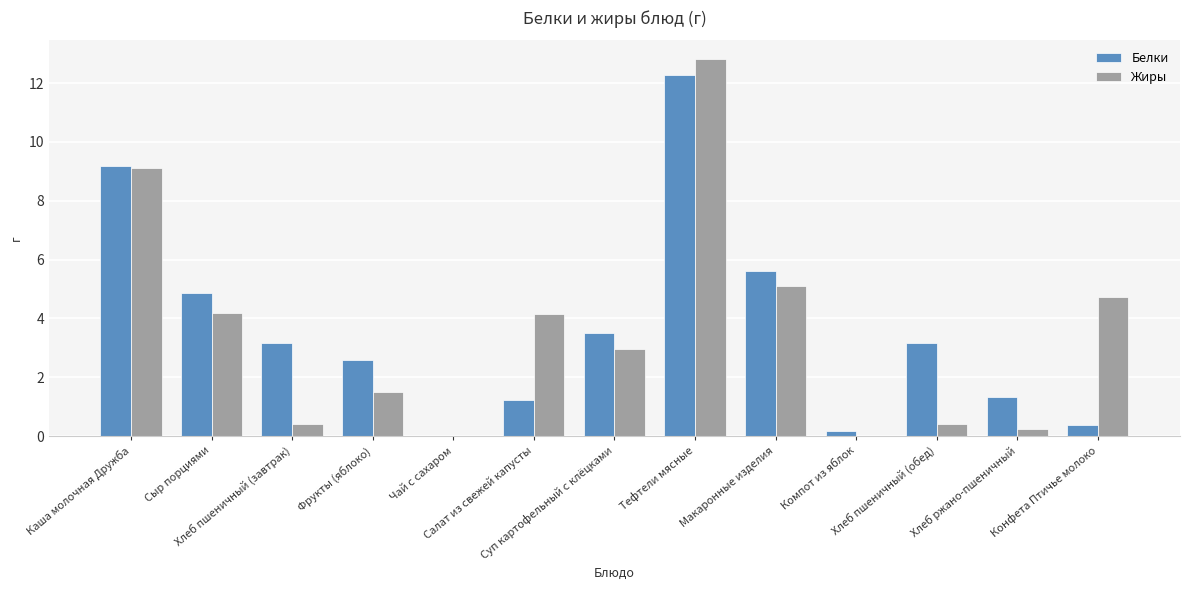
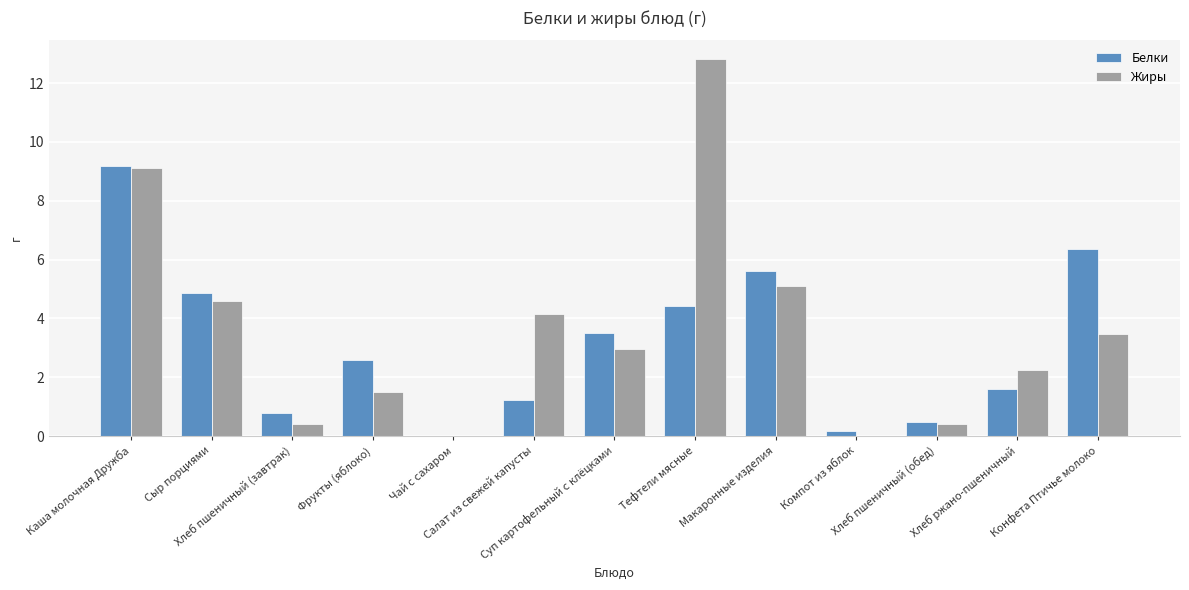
Жиры, Сыр порциями: 4.2 -> 4.6
Белки, Хлеб пшеничный (завтрак): 3.2 -> 0.8
Белки, Тефтели мясные: 12.3 -> 4.4
Белки, Хлеб пшеничный (обед): 3.2 -> 0.5
Белки, Хлеб ржано-пшеничный: 1.3 -> 1.6
Жиры, Хлеб ржано-пшеничный: 0.2 -> 2.3
Белки, Конфета Птичье молоко: 0.4 -> 6.3
Жиры, Конфета Птичье молоко: 4.7 -> 3.5
